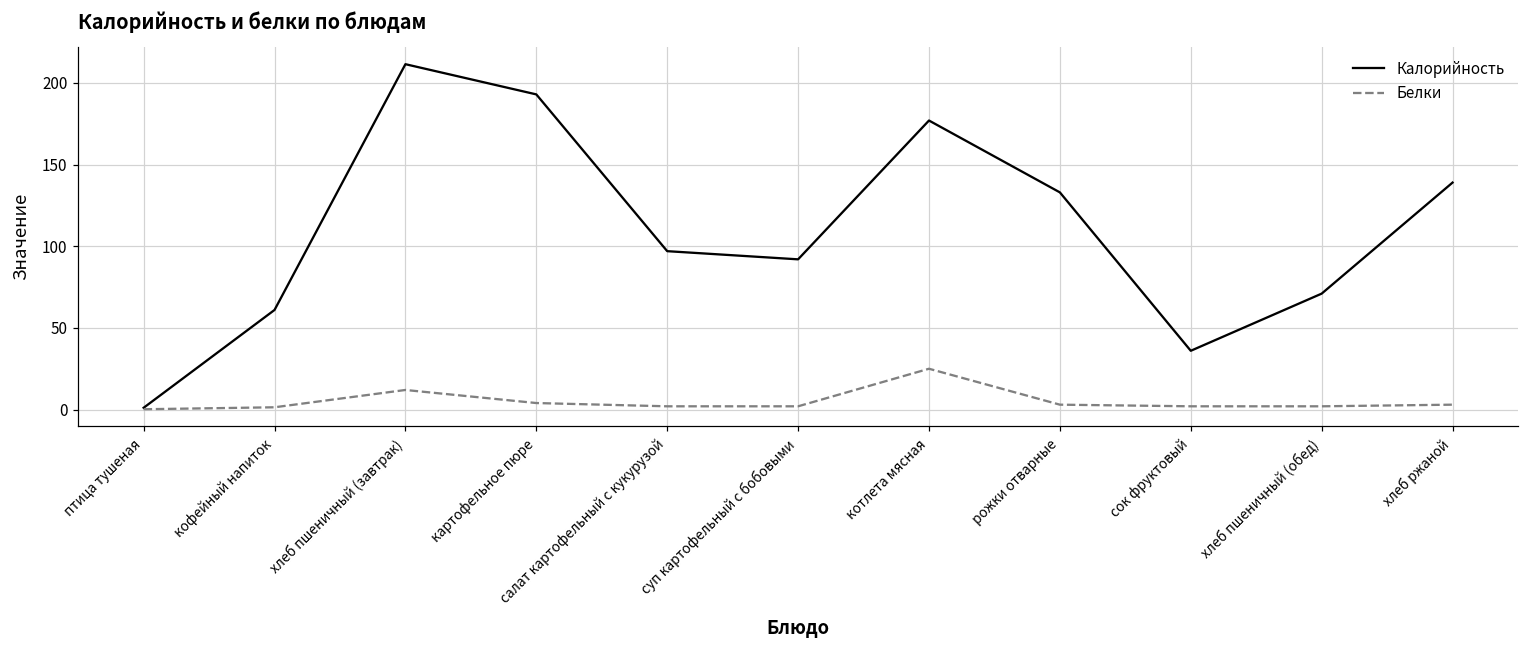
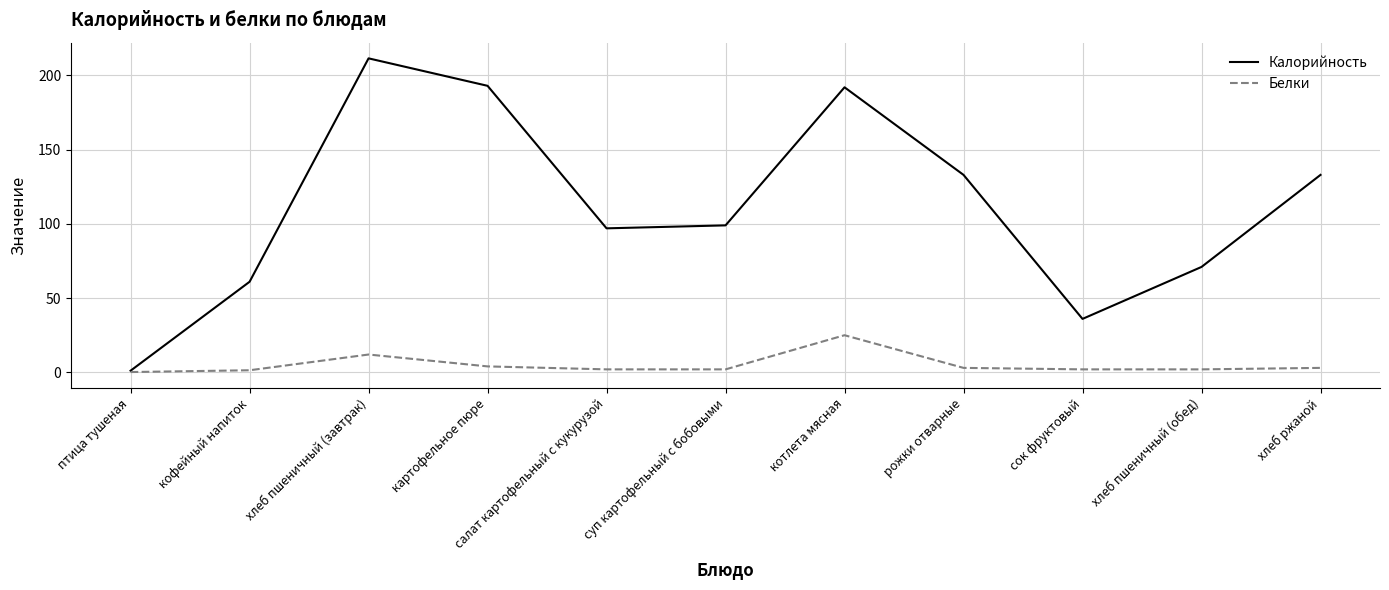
Калорийность, суп картофельный с бобовыми: 92 -> 99
Калорийность, котлета мясная: 177 -> 192
Калорийность, хлеб ржаной: 139 -> 133
